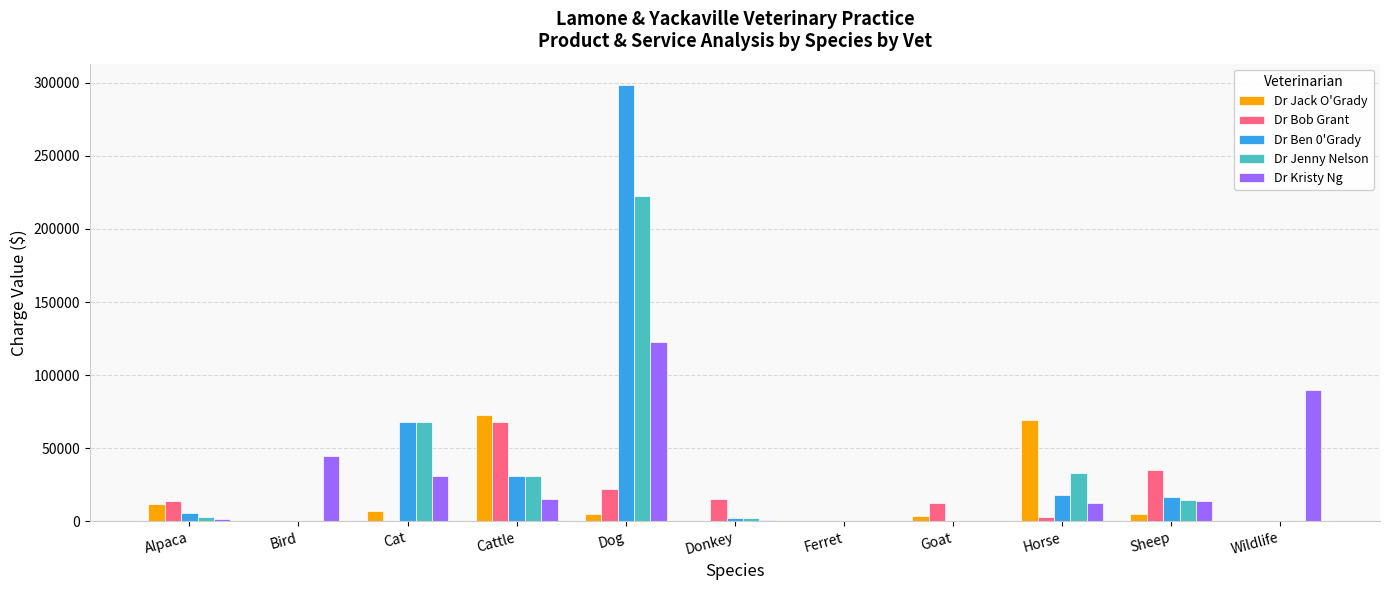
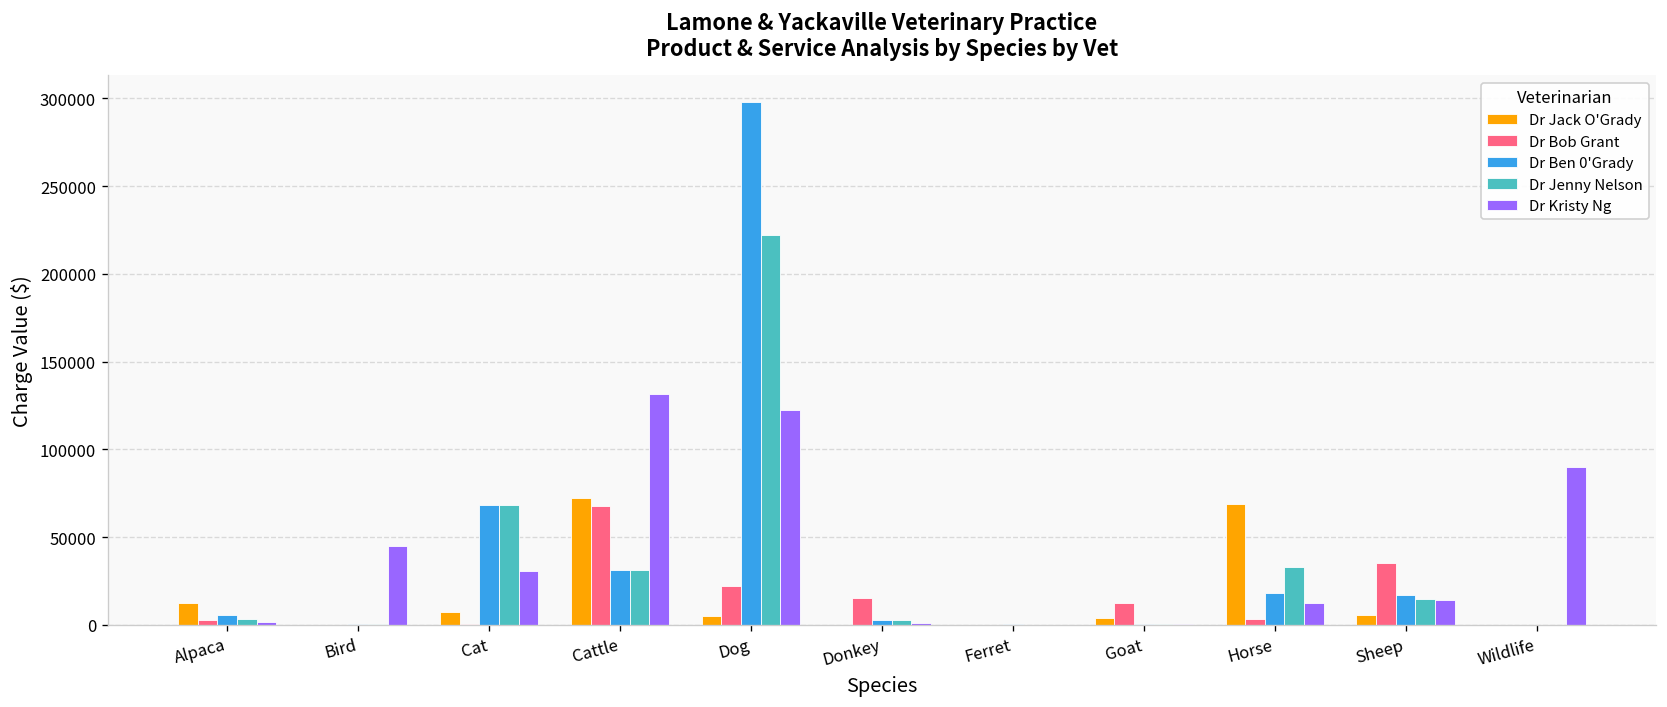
Dr Bob Grant, Alpaca: 14000 -> 2000
Dr Kristy Ng, Cattle: 15000 -> 131000
